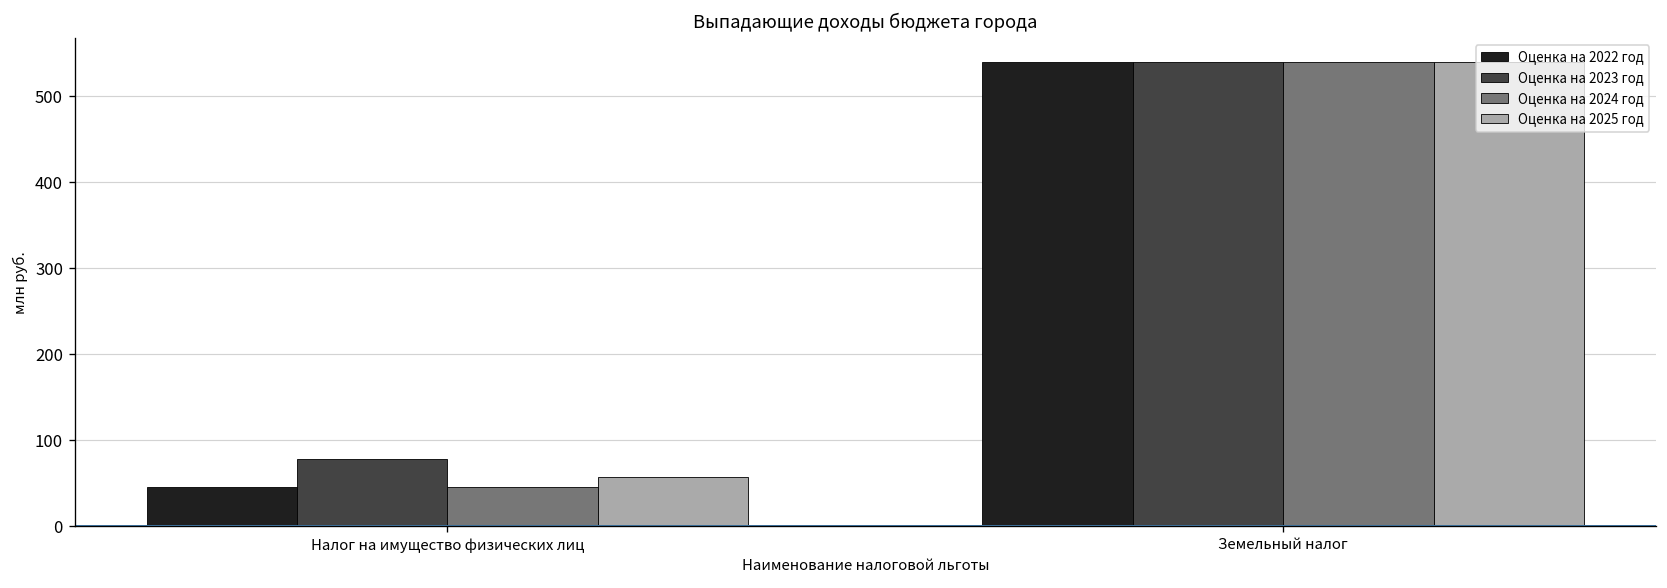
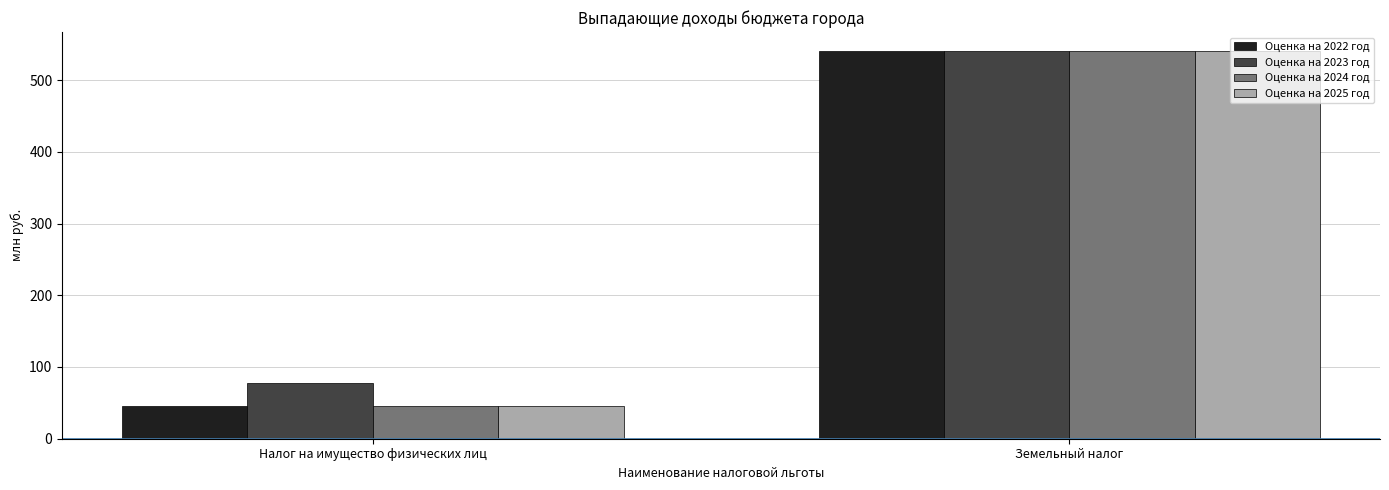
Оценка на 2025 год, Налог на имущество физических лиц: 60 -> 50
